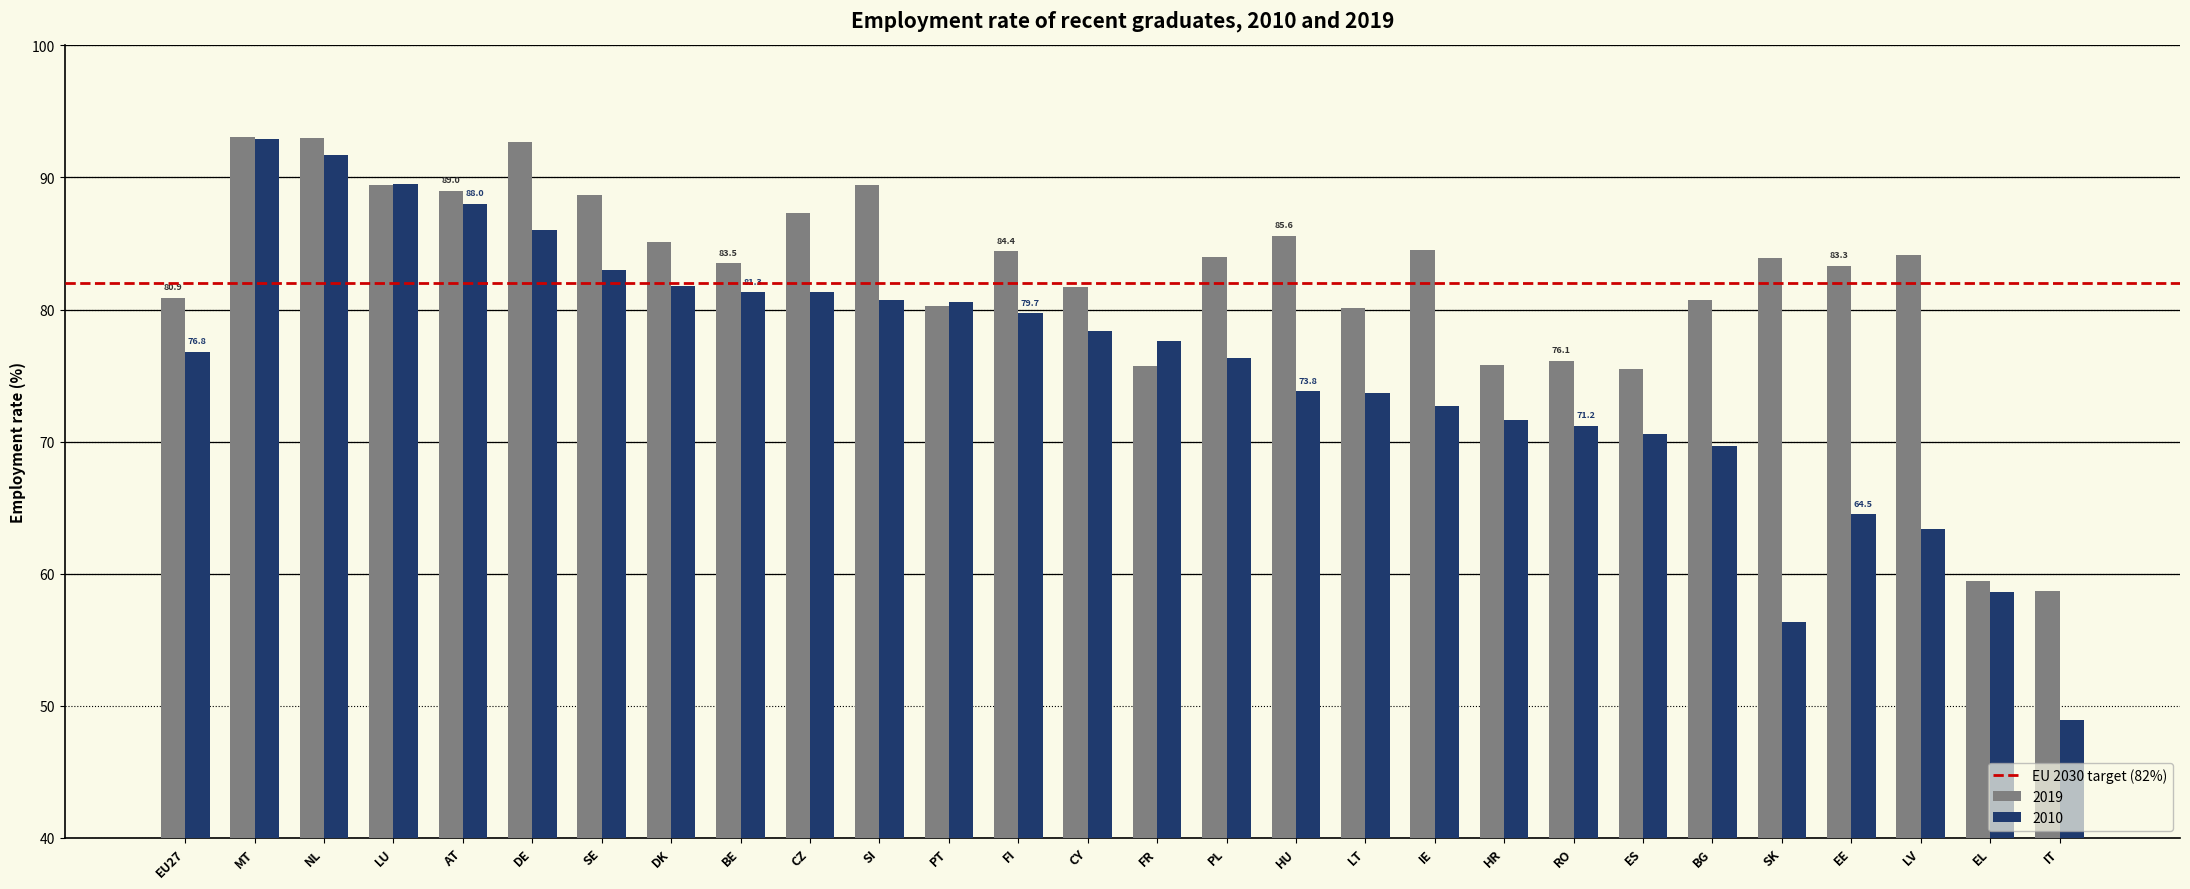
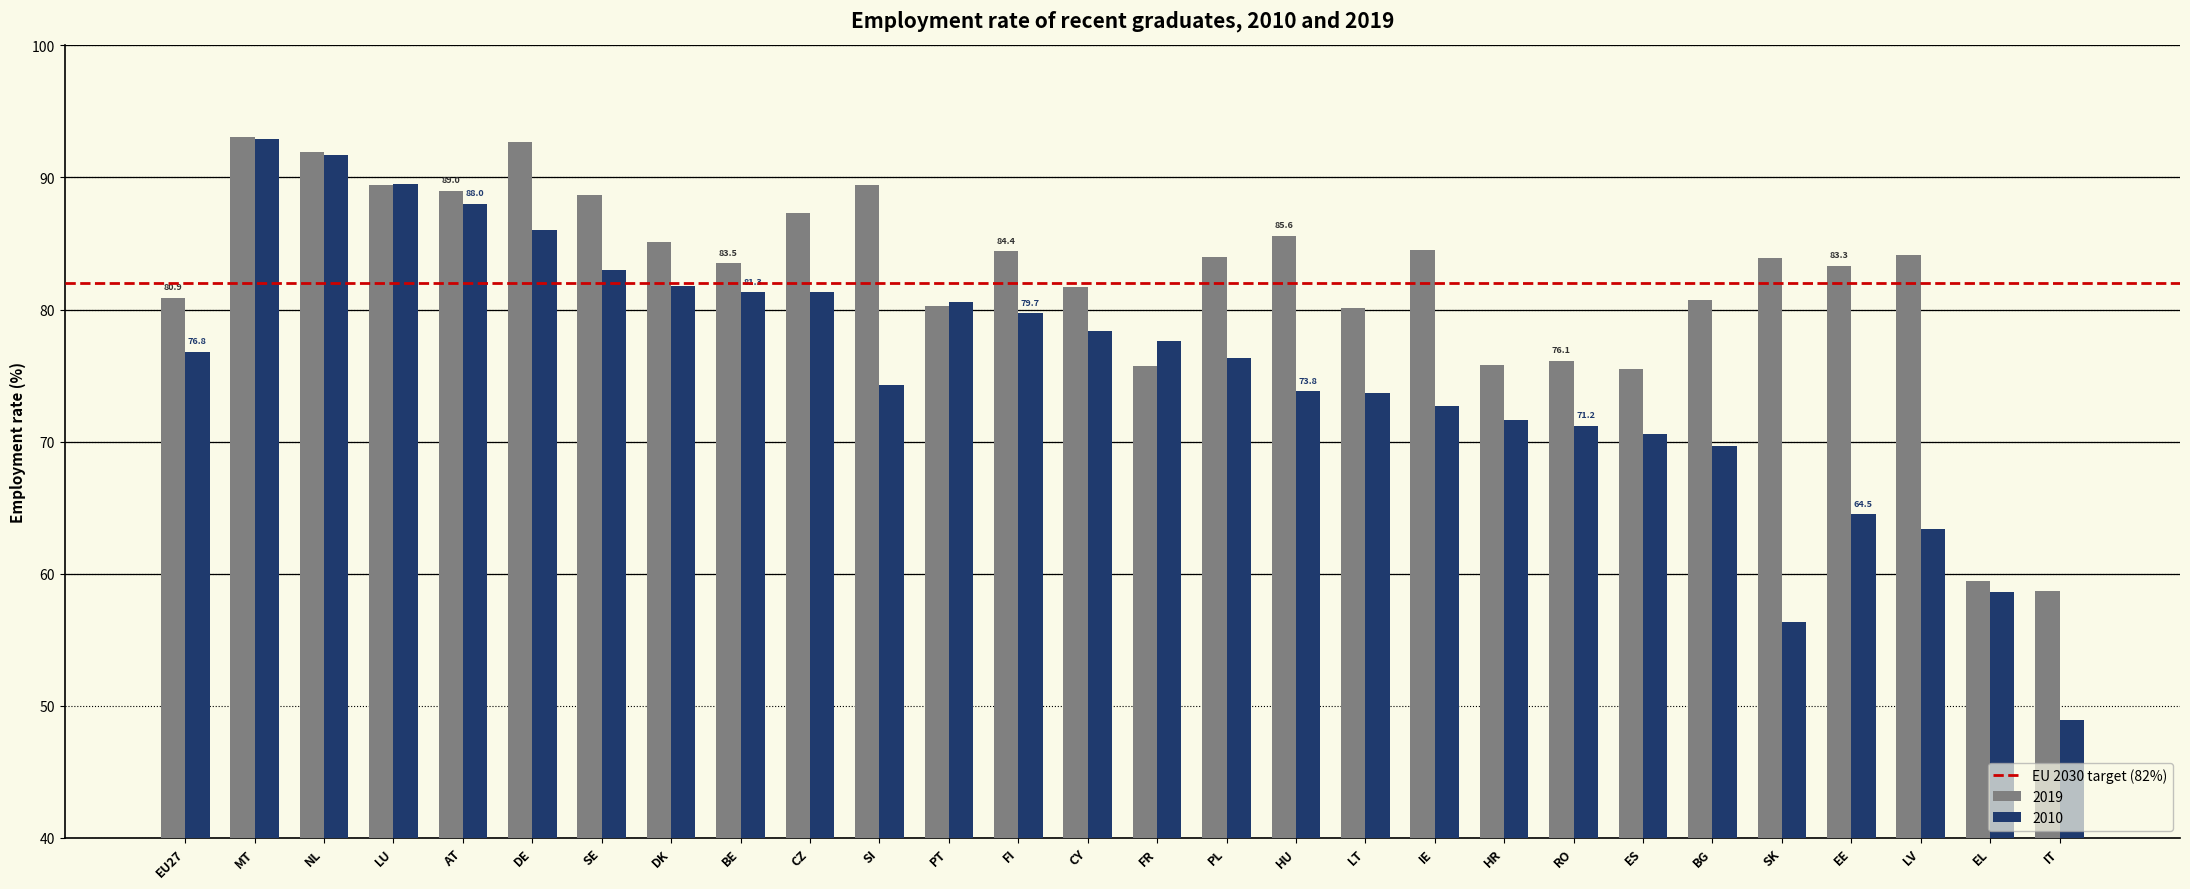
2019, NL: 93.0 -> 91.9
2010, SI: 80.7 -> 74.3
